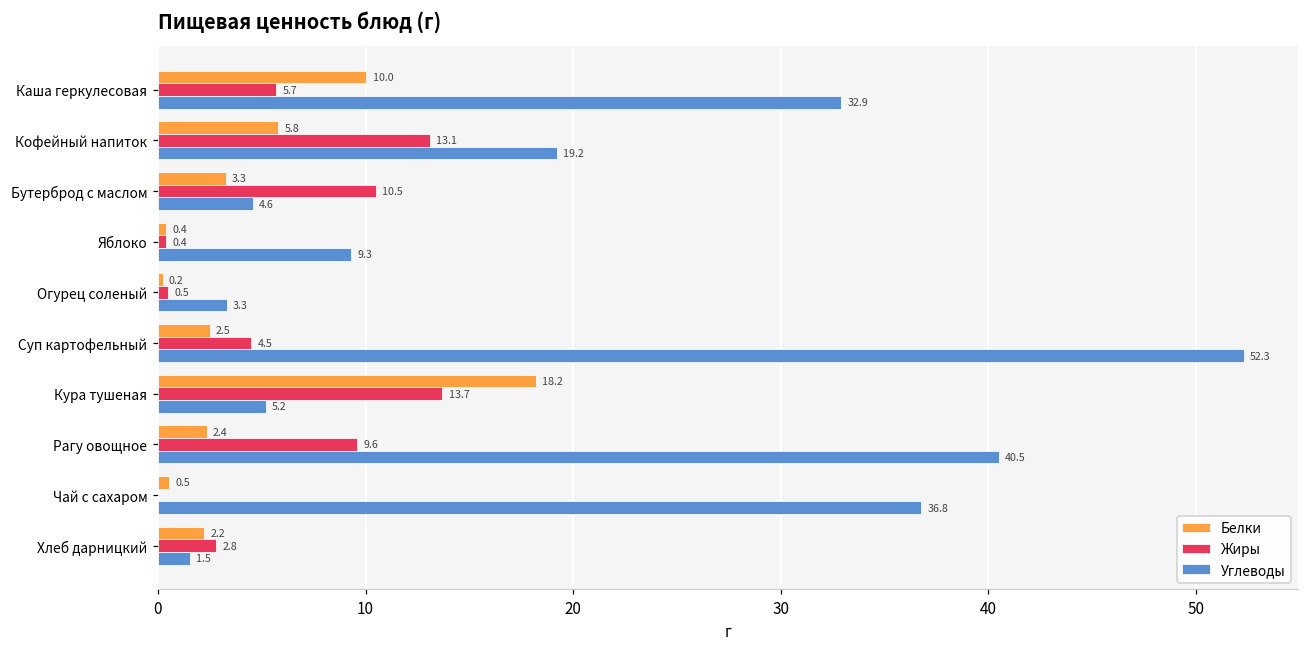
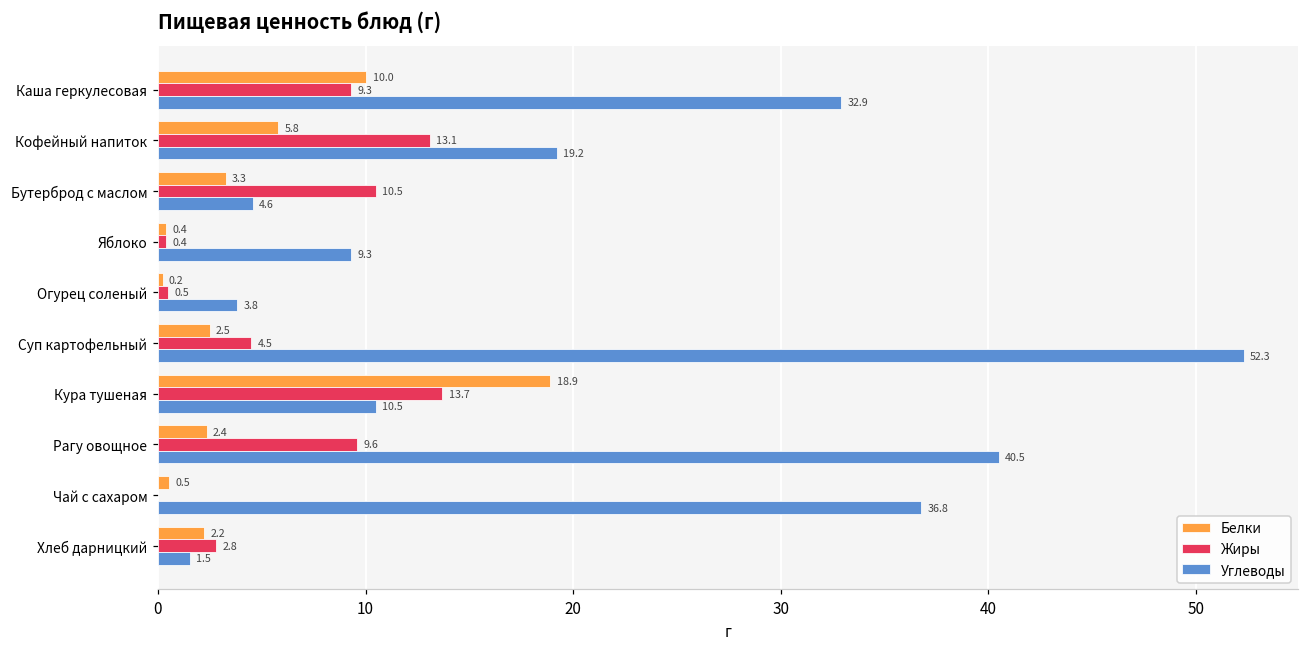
Жиры, Каша геркулесовая: 5.7 -> 9.3
Углеводы, Огурец соленый: 3.3 -> 3.8
Белки, Кура тушеная: 18.2 -> 18.9
Углеводы, Кура тушеная: 5.2 -> 10.5
